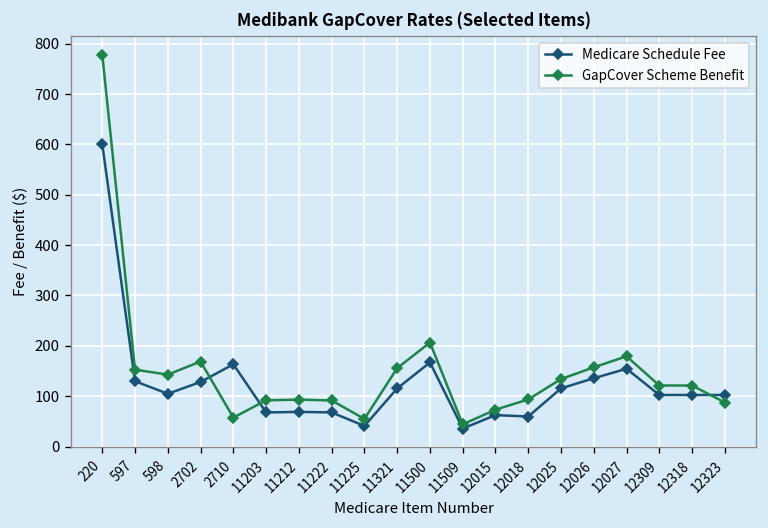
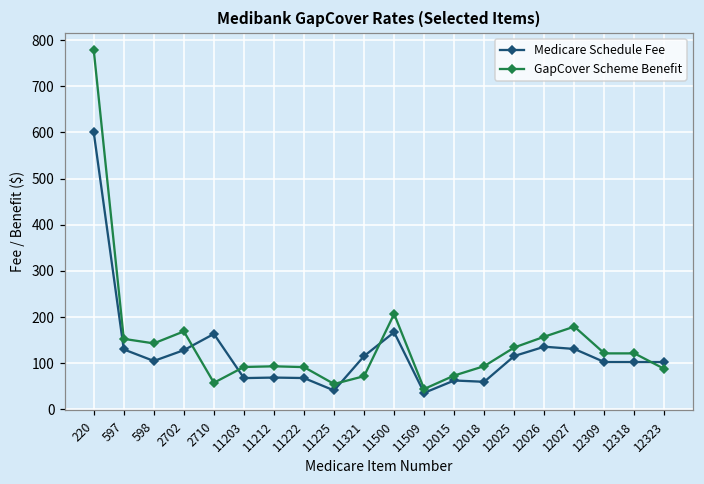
GapCover Scheme Benefit, 11321: 160 -> 70
Medicare Schedule Fee, 12027: 150 -> 130
